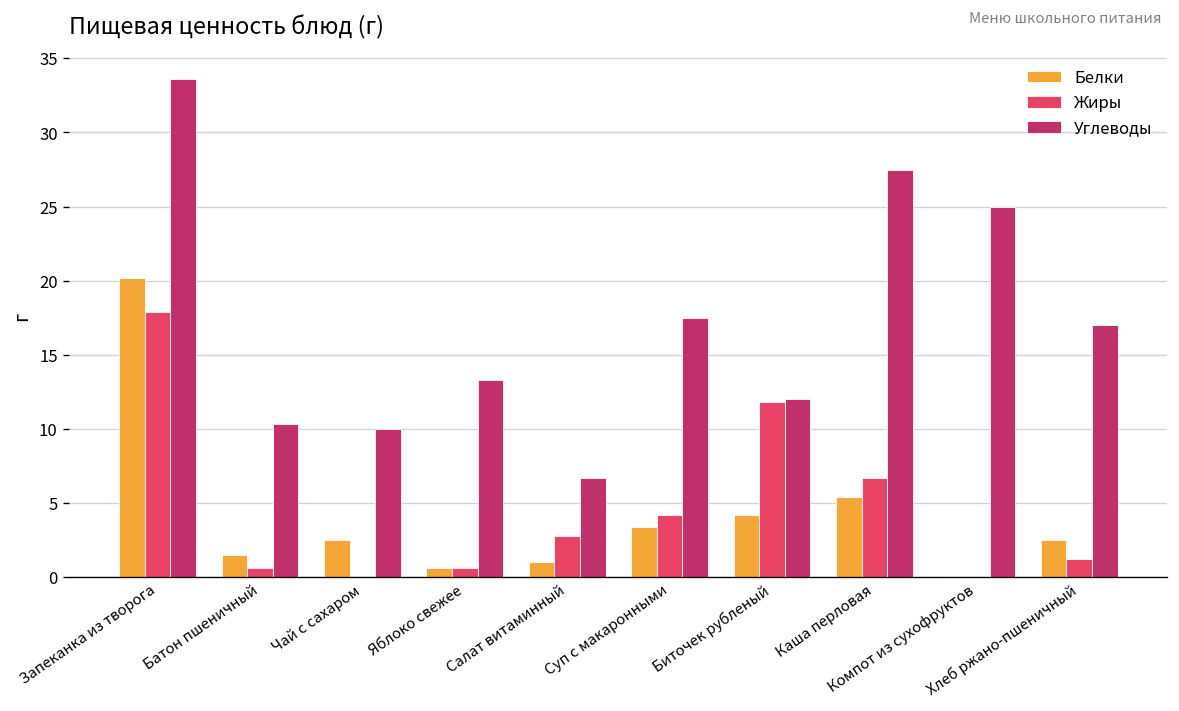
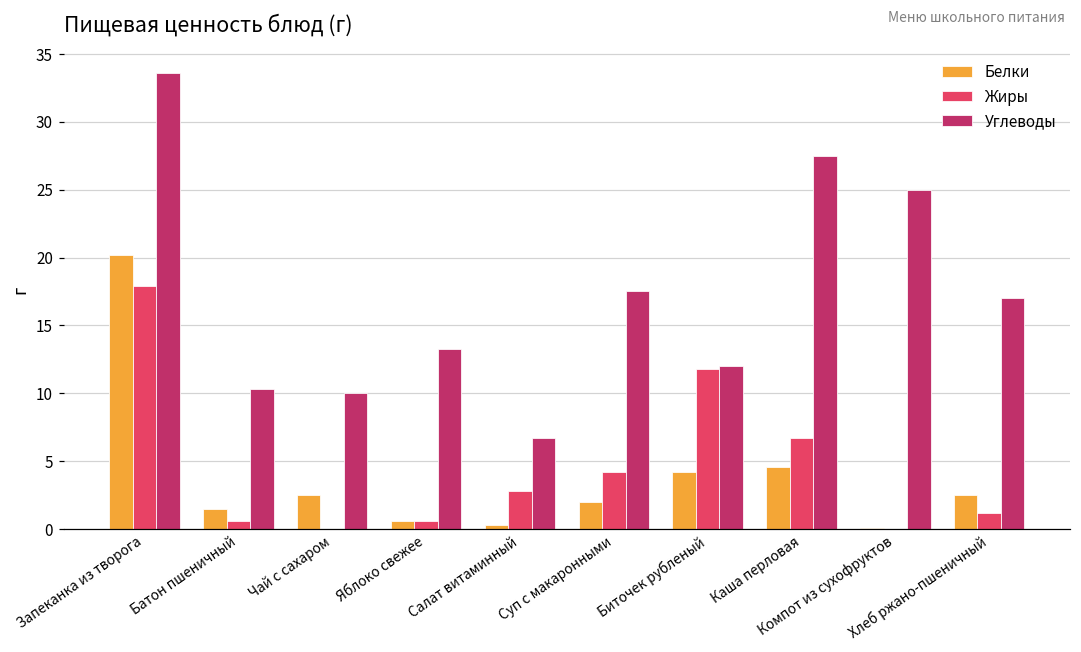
Белки, Салат витаминный: 1.0 -> 0.3
Белки, Суп с макаронными: 3.4 -> 2.0
Белки, Каша перловая: 5.4 -> 4.6
